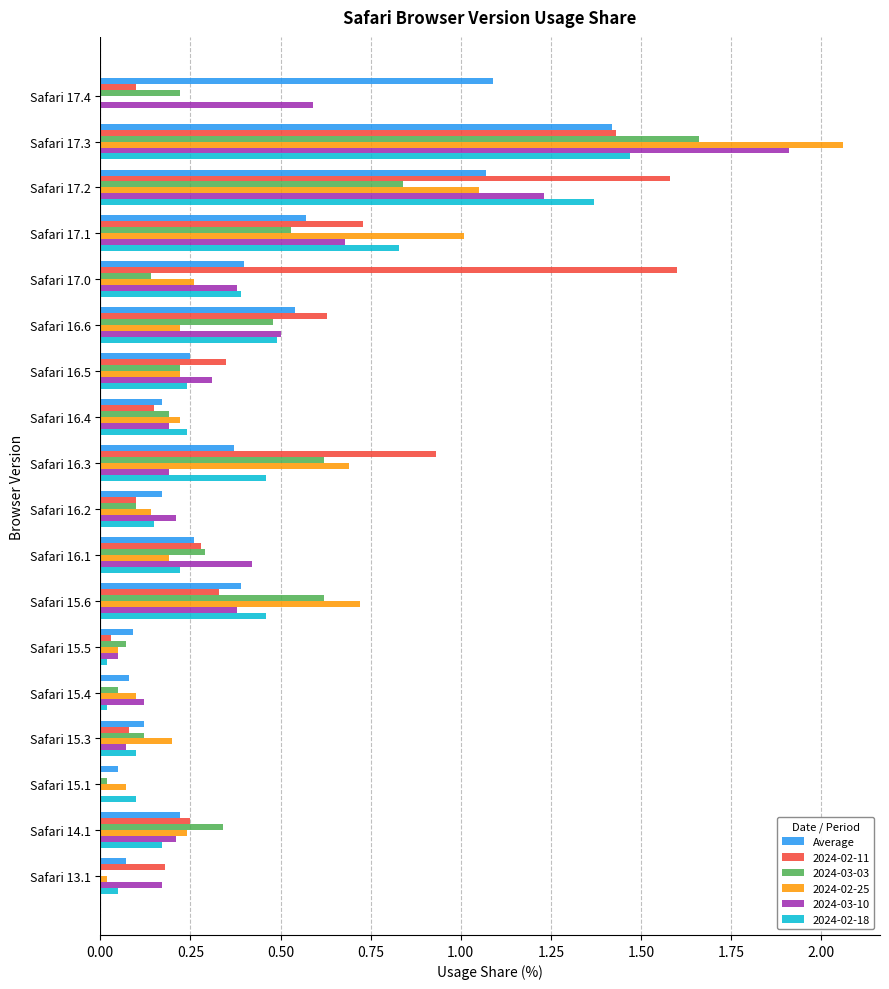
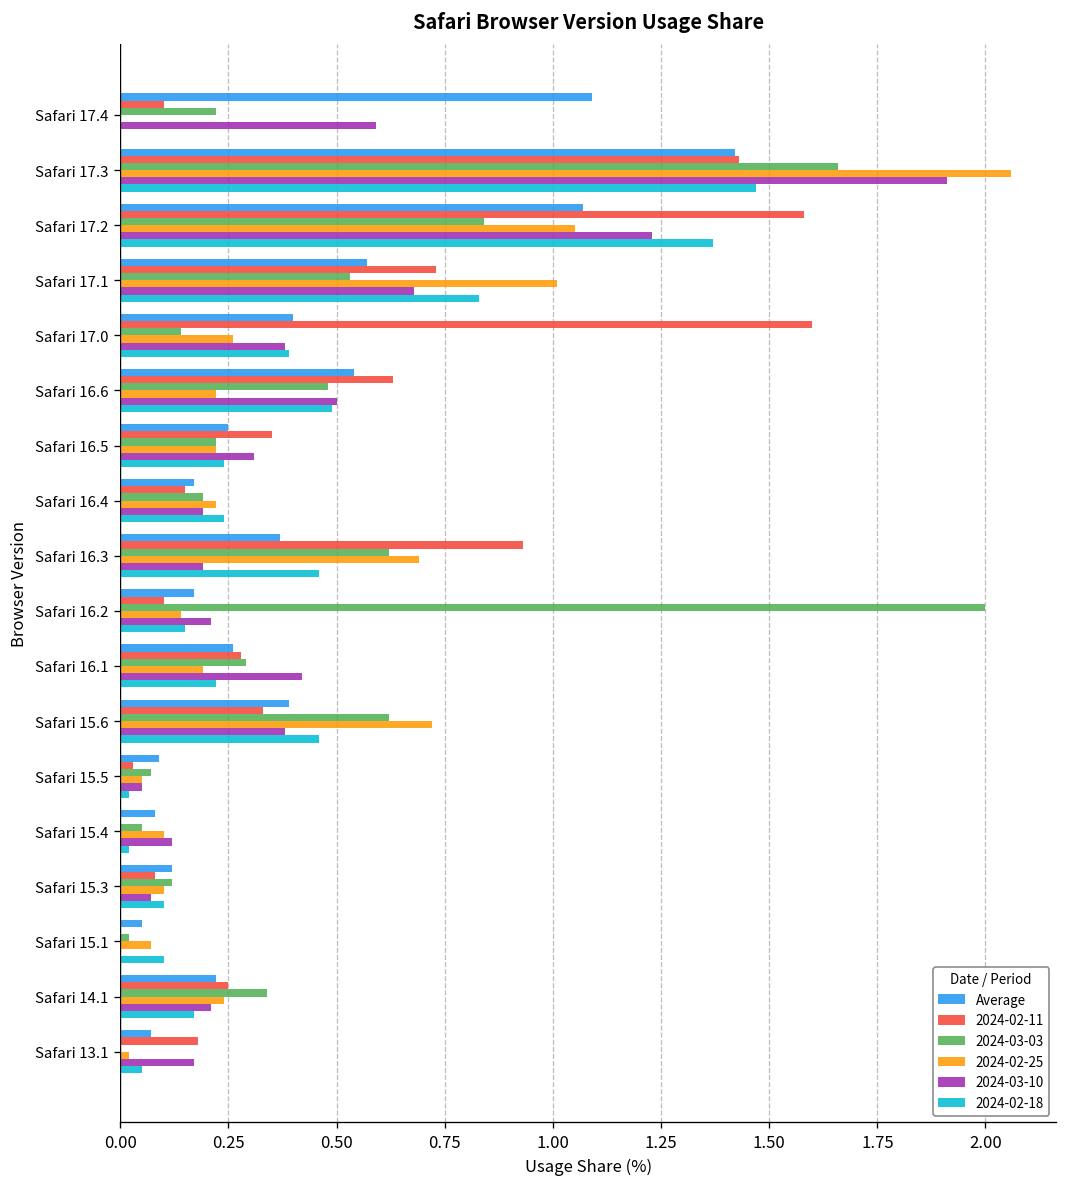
2024-03-03, Safari 16.2: 0.1 -> 2.0
2024-02-25, Safari 15.3: 0.2 -> 0.1
